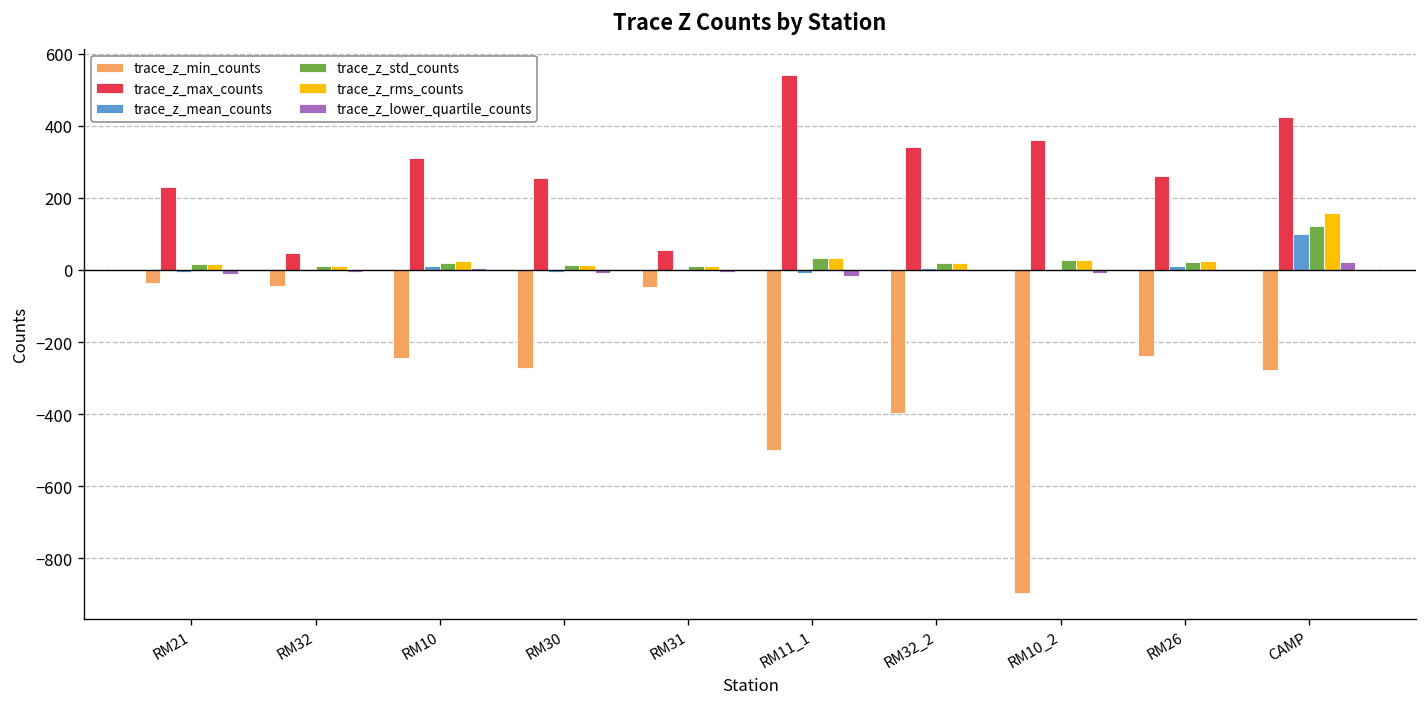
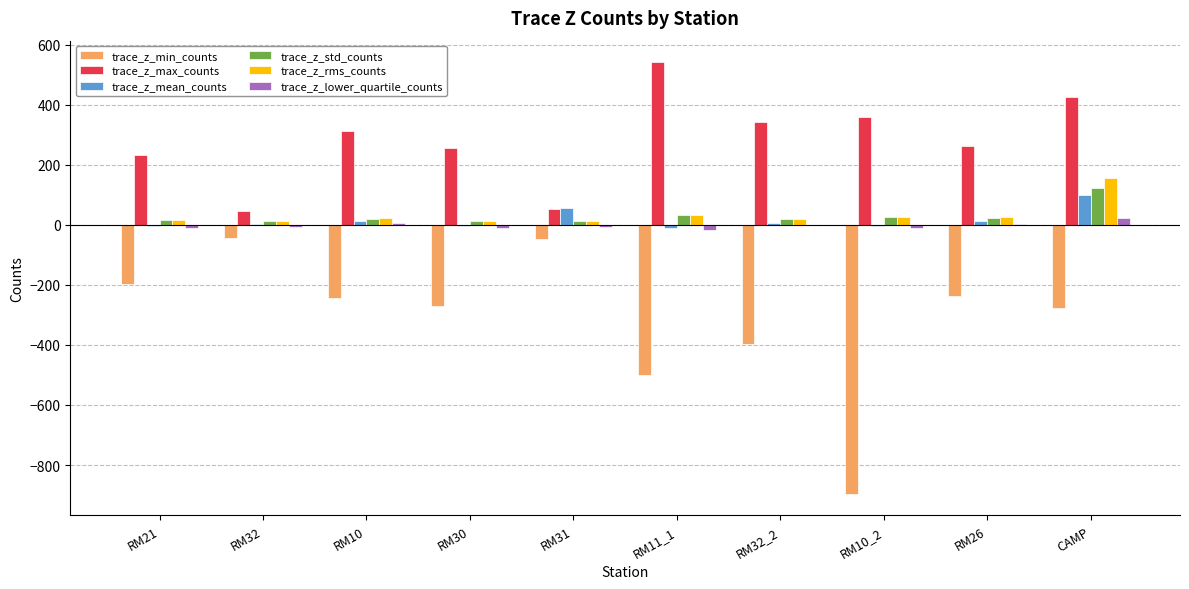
trace_z_min_counts, RM21: -40 -> -200
trace_z_mean_counts, RM31: 0 -> 50
